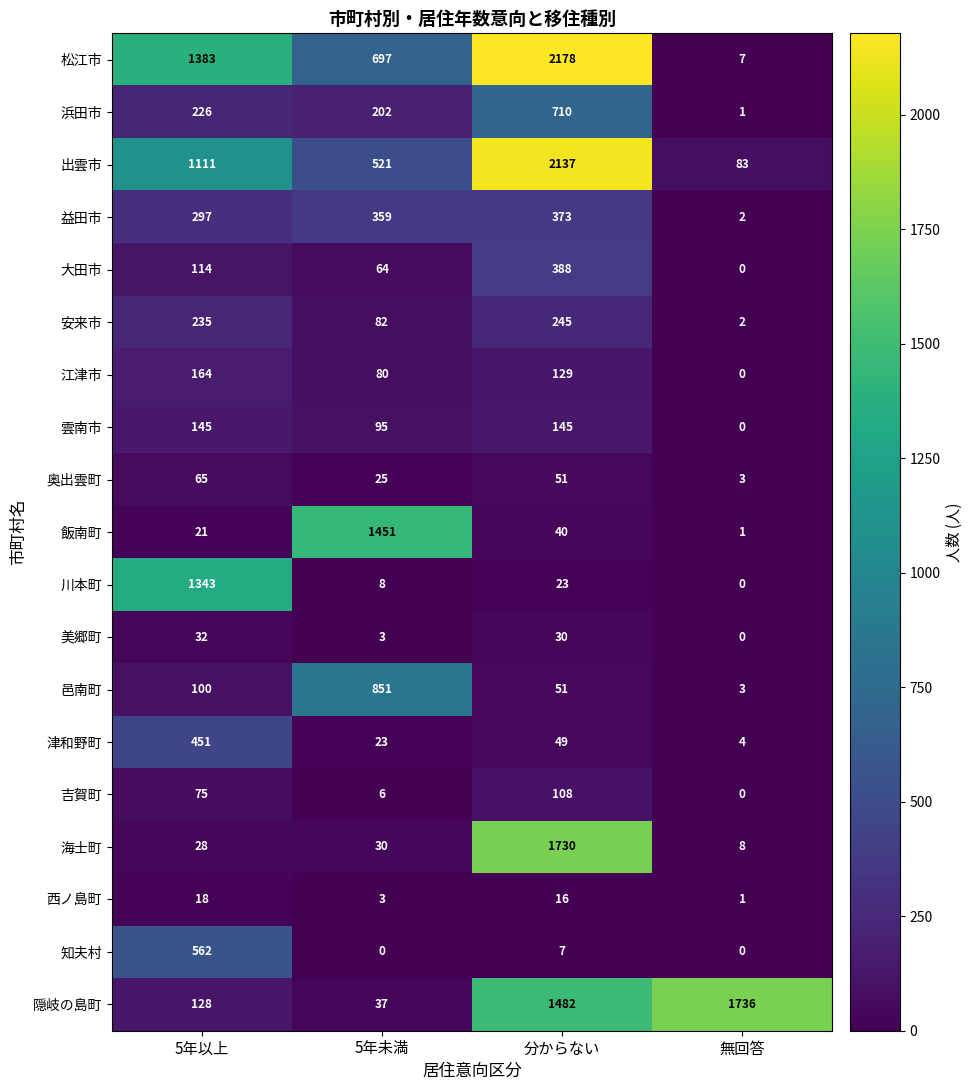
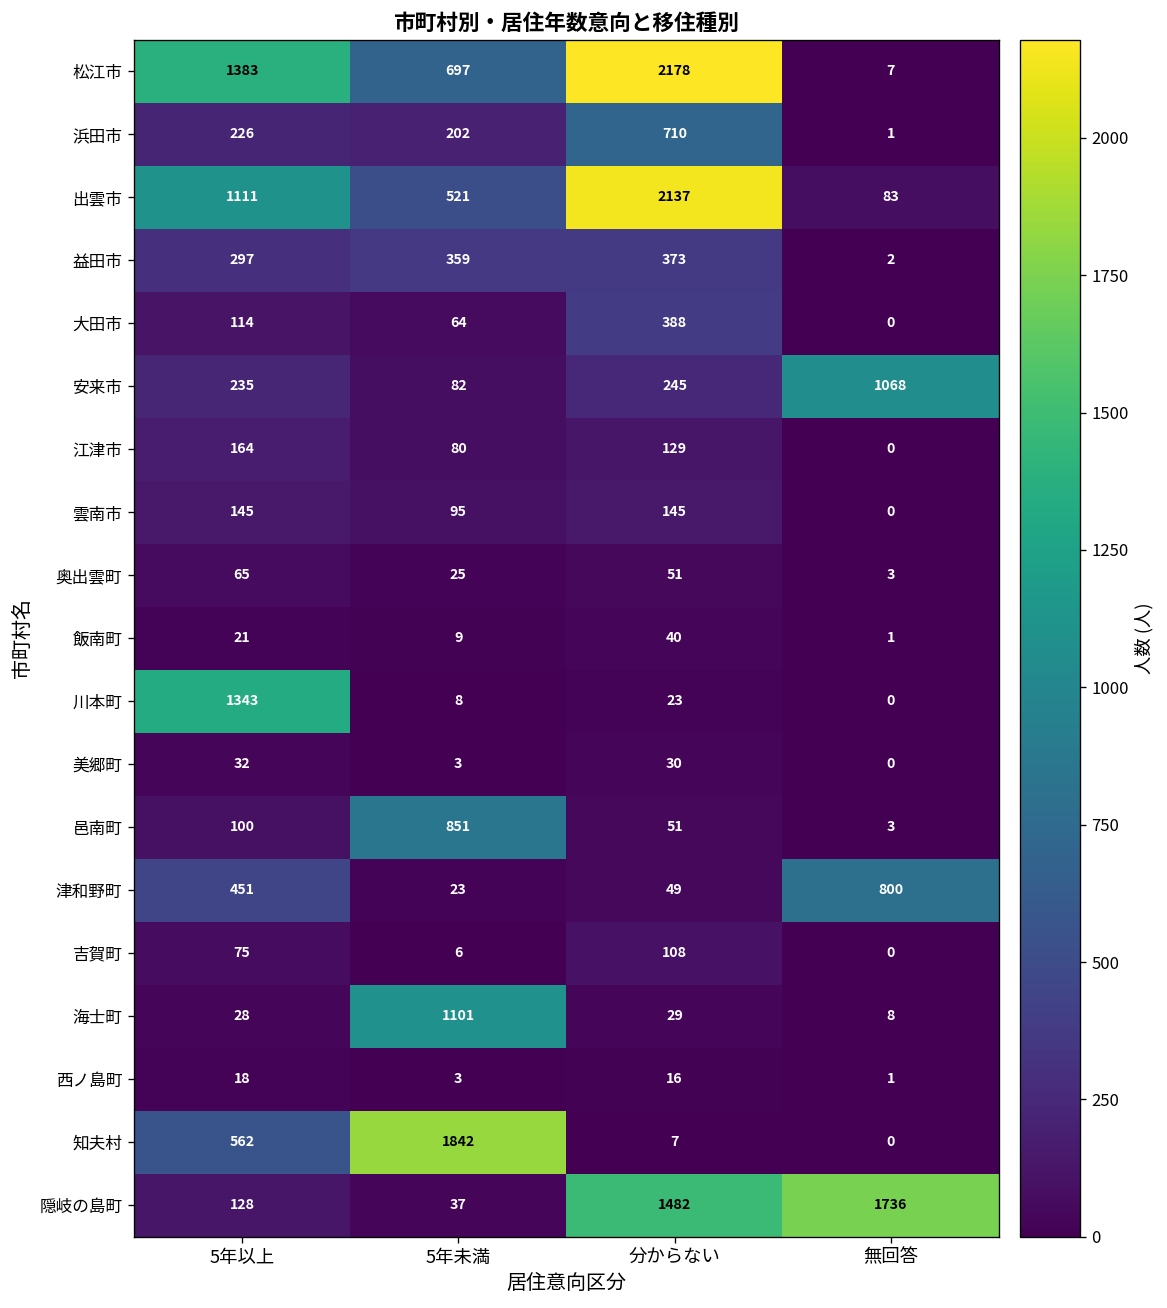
安来市, 無回答: 2 -> 1068
飯南町, 5年未満: 1451 -> 9
津和野町, 無回答: 4 -> 800
海士町, 5年未満: 30 -> 1101
海士町, 分からない: 1730 -> 29
知夫村, 5年未満: 0 -> 1842
